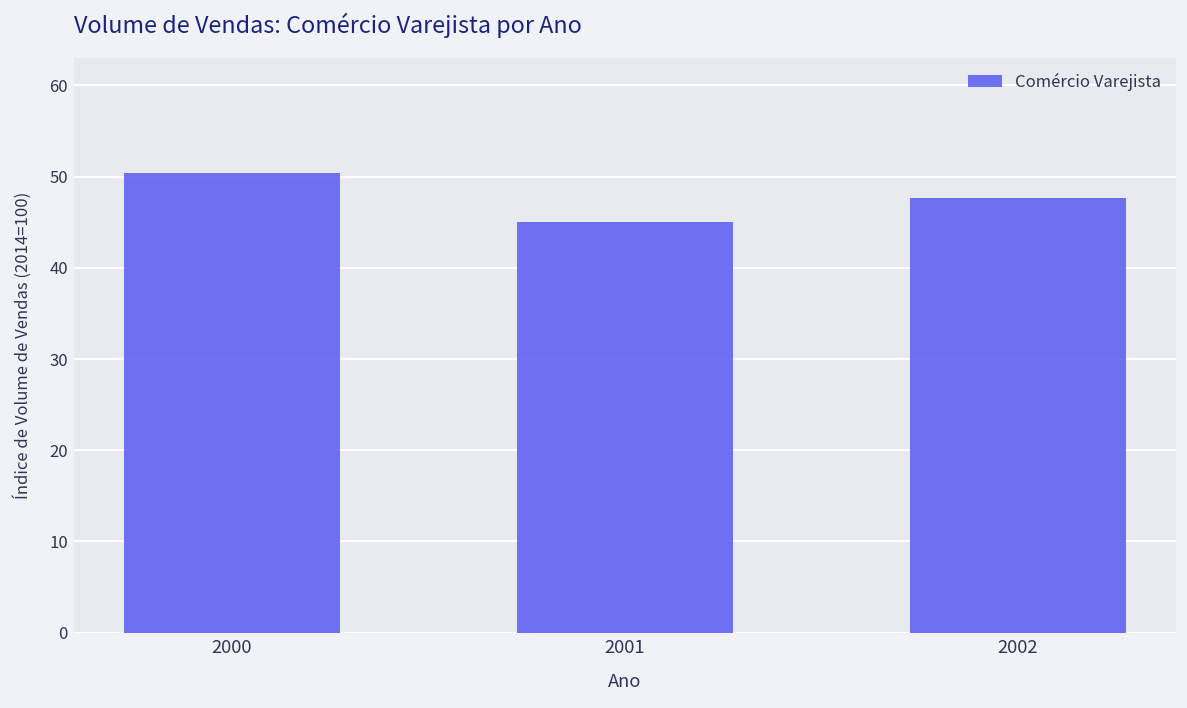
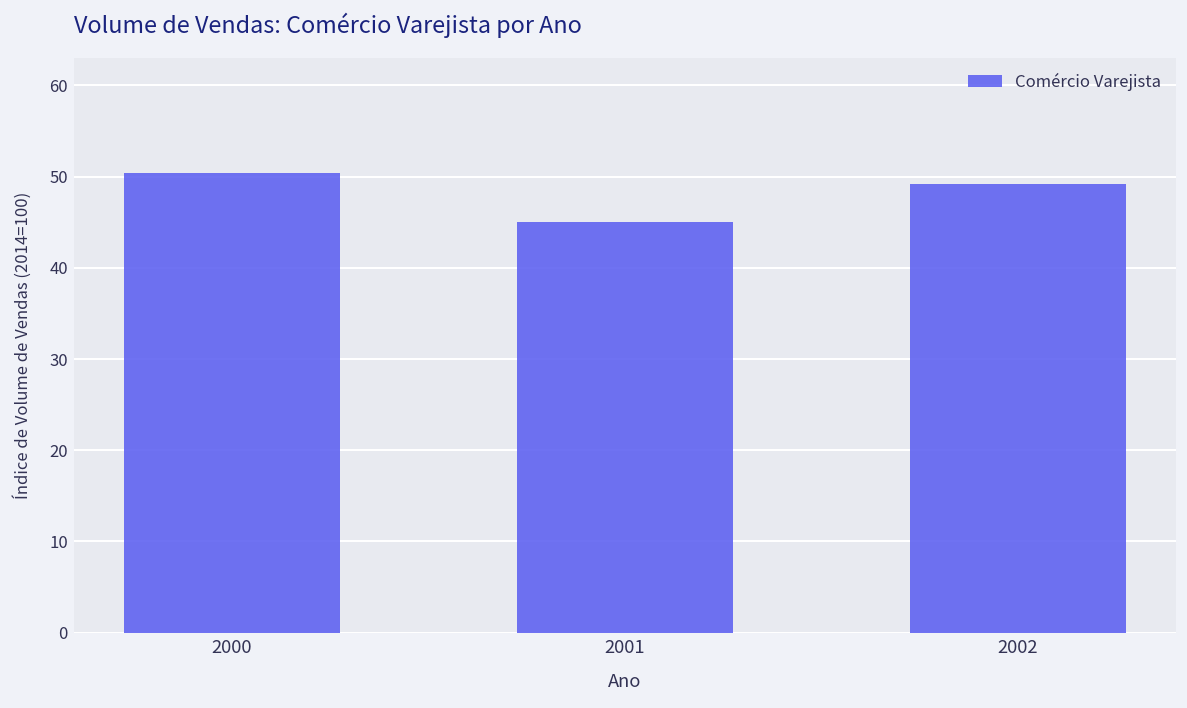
2002: 48 -> 49
